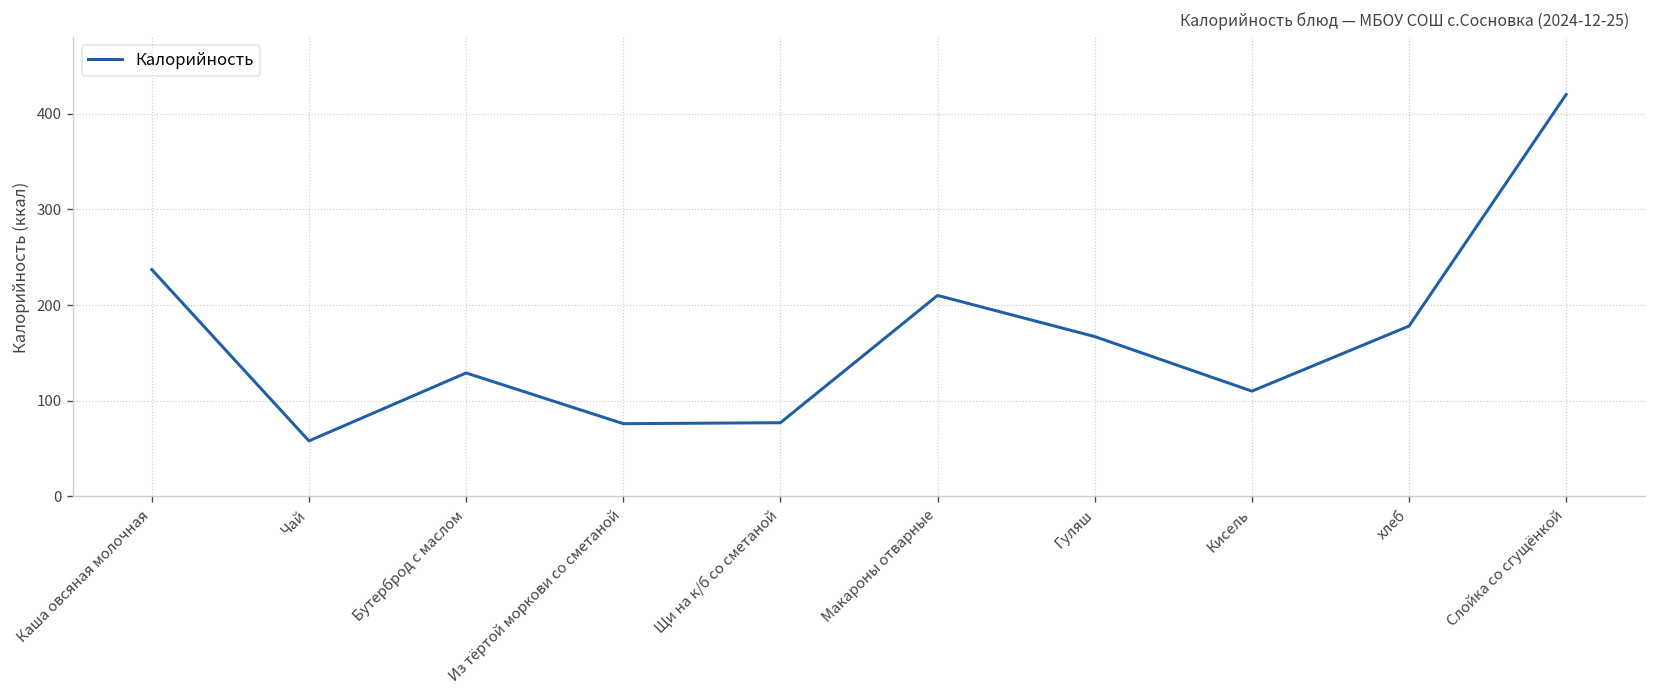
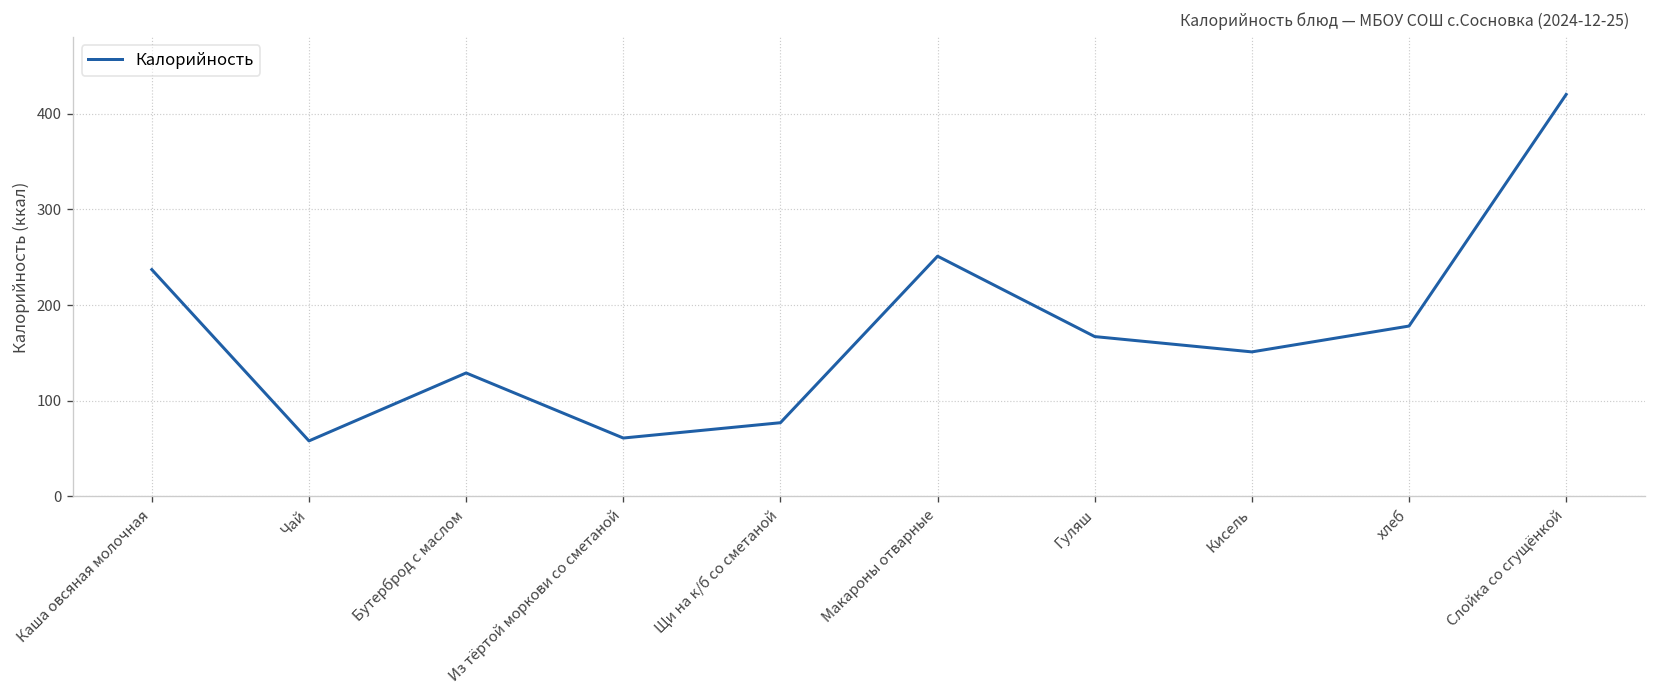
Из тёртой моркови со сметаной: 80 -> 60
Макароны отварные: 210 -> 250
Кисель: 110 -> 150
